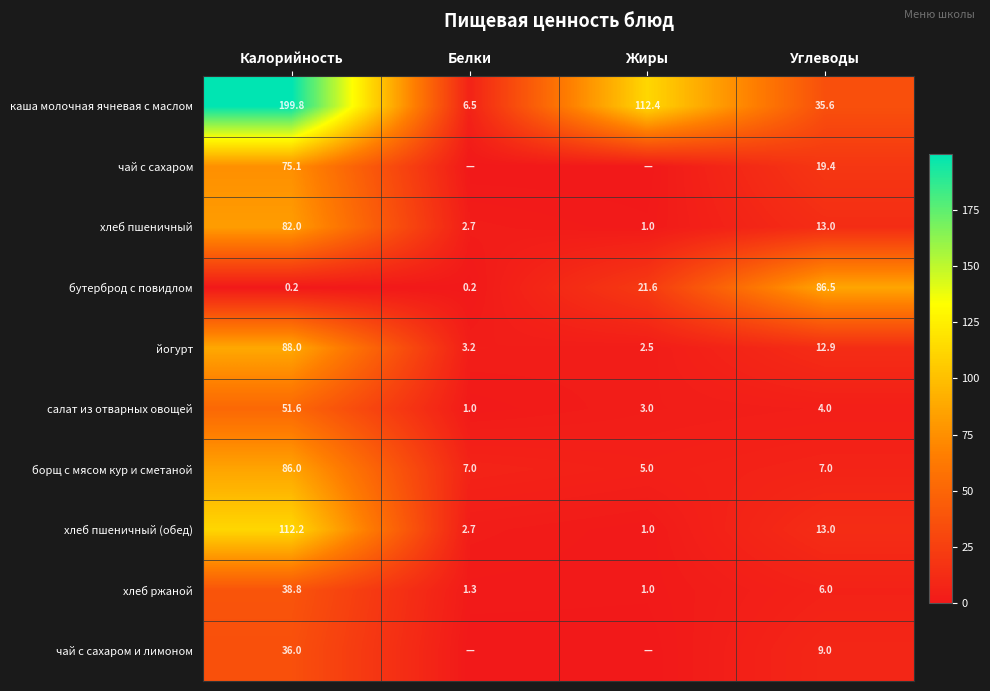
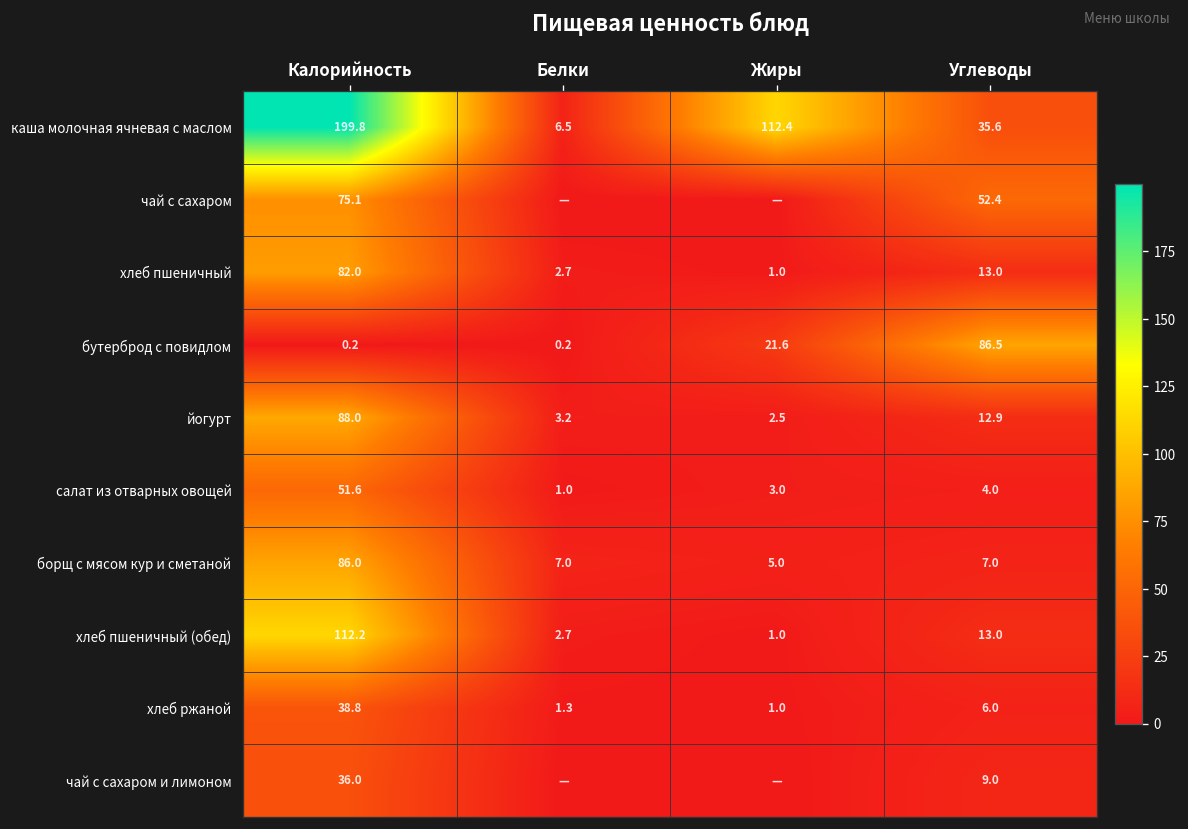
чай с сахаром, Углеводы: 19.4 -> 52.4
